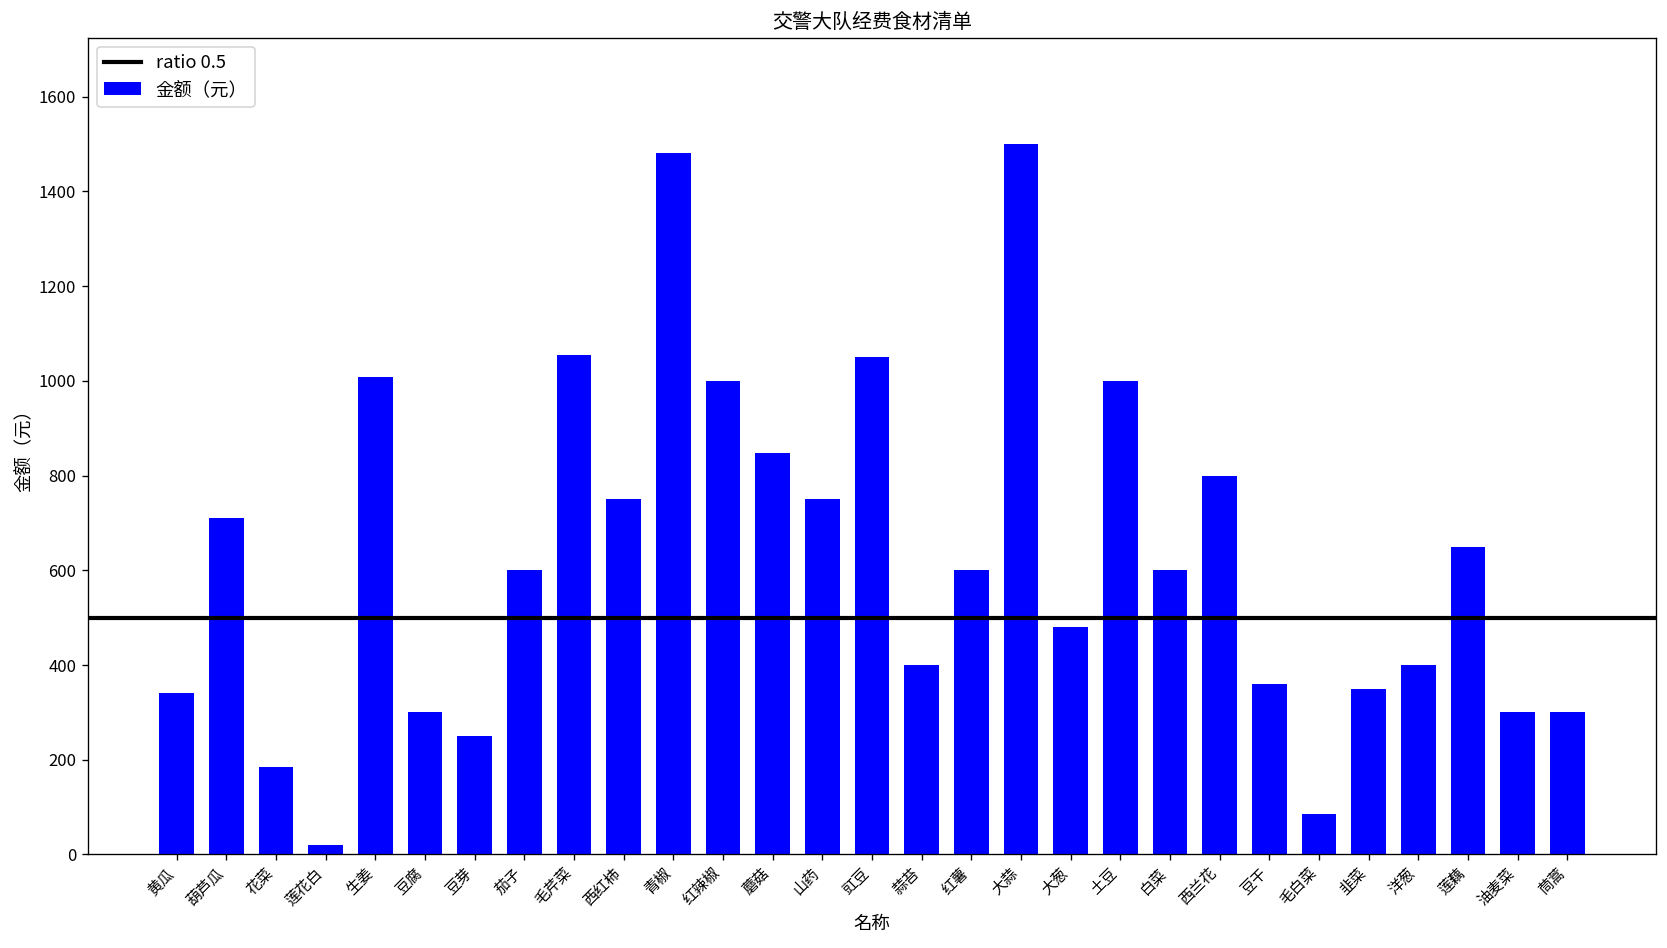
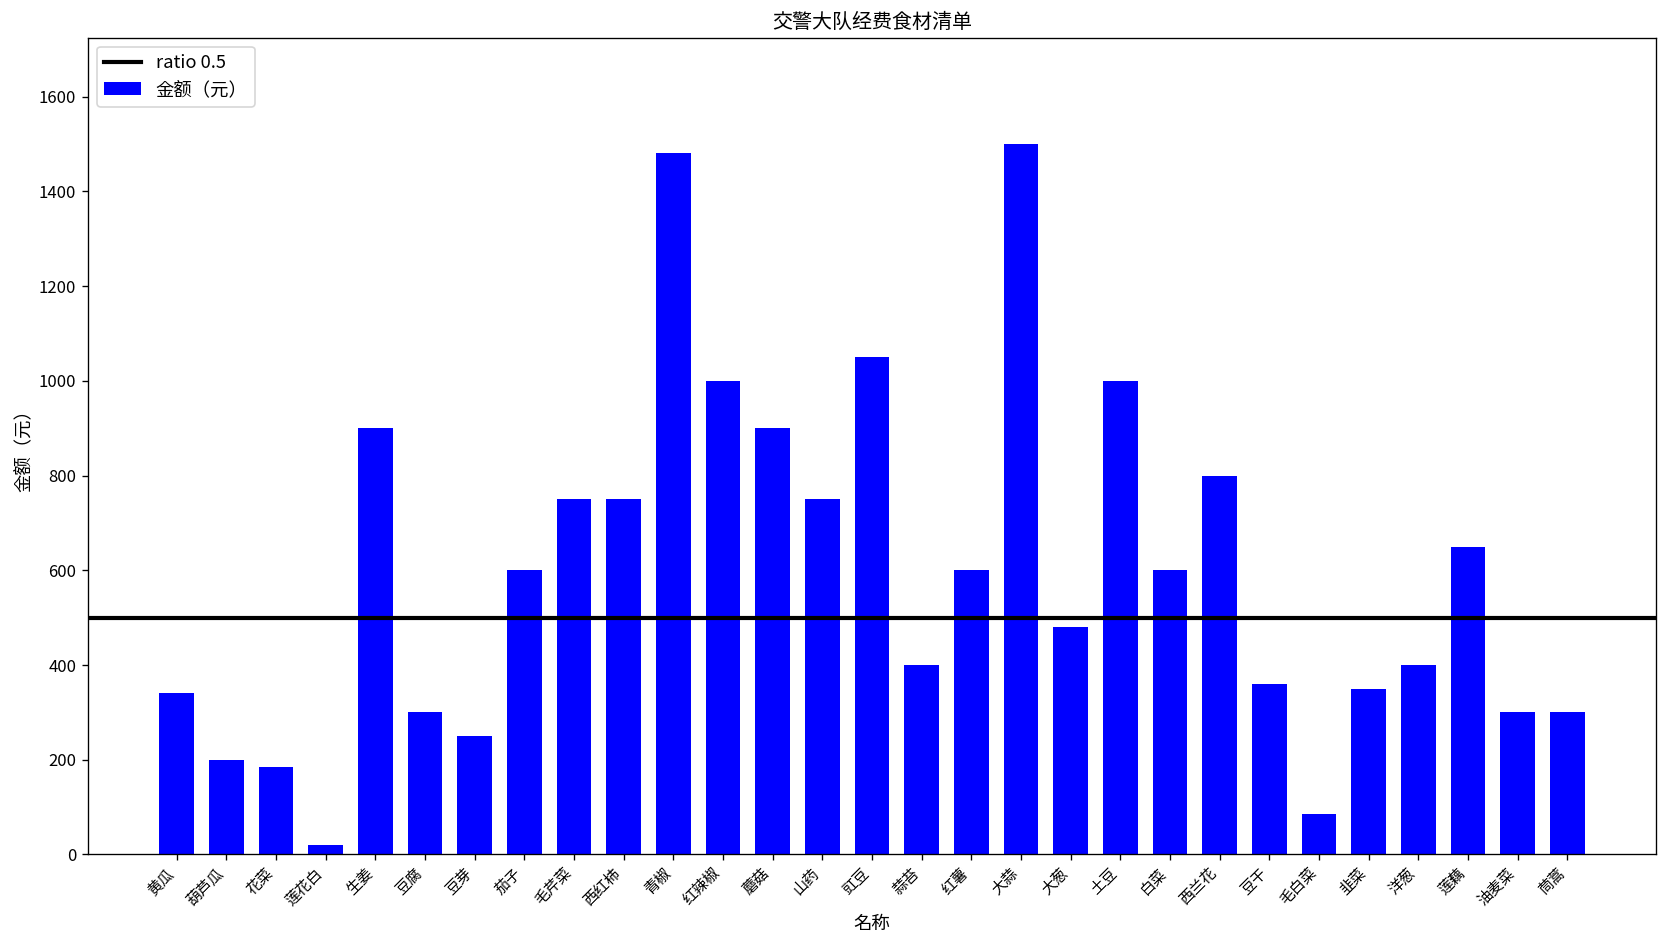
葫芦瓜: 710 -> 200
生姜: 1010 -> 900
毛芹菜: 1050 -> 750
蘑菇: 850 -> 900
